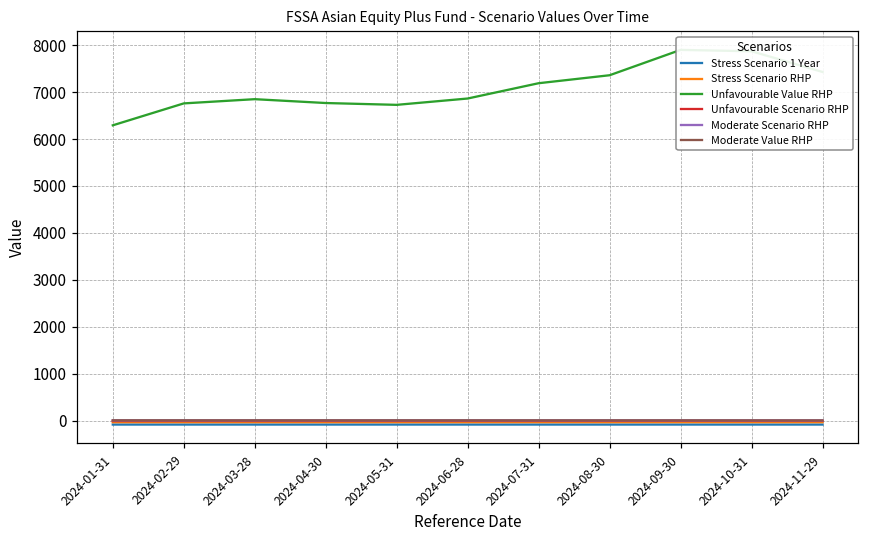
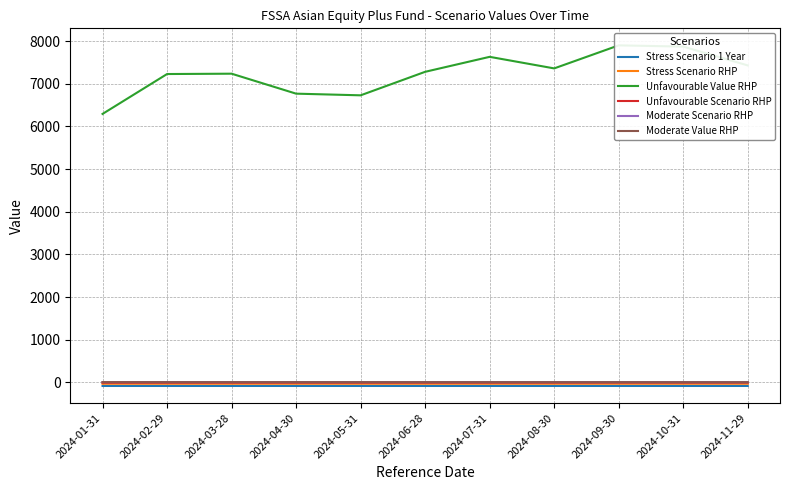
Unfavourable Value RHP, 2024-02-29: 6800 -> 7200
Unfavourable Value RHP, 2024-03-28: 6900 -> 7200
Unfavourable Value RHP, 2024-06-28: 6900 -> 7300
Unfavourable Value RHP, 2024-07-31: 7200 -> 7600
